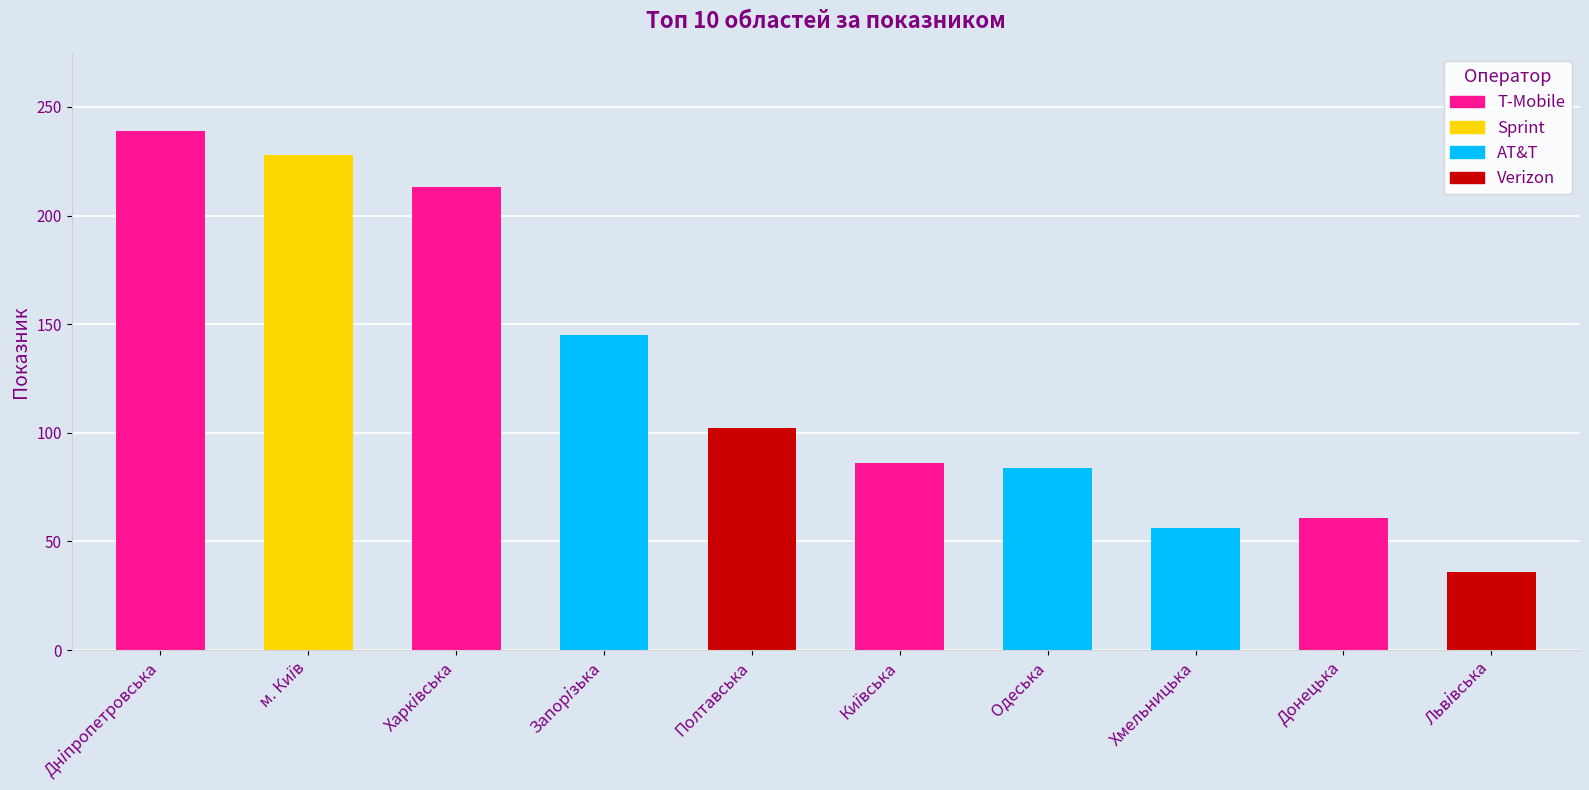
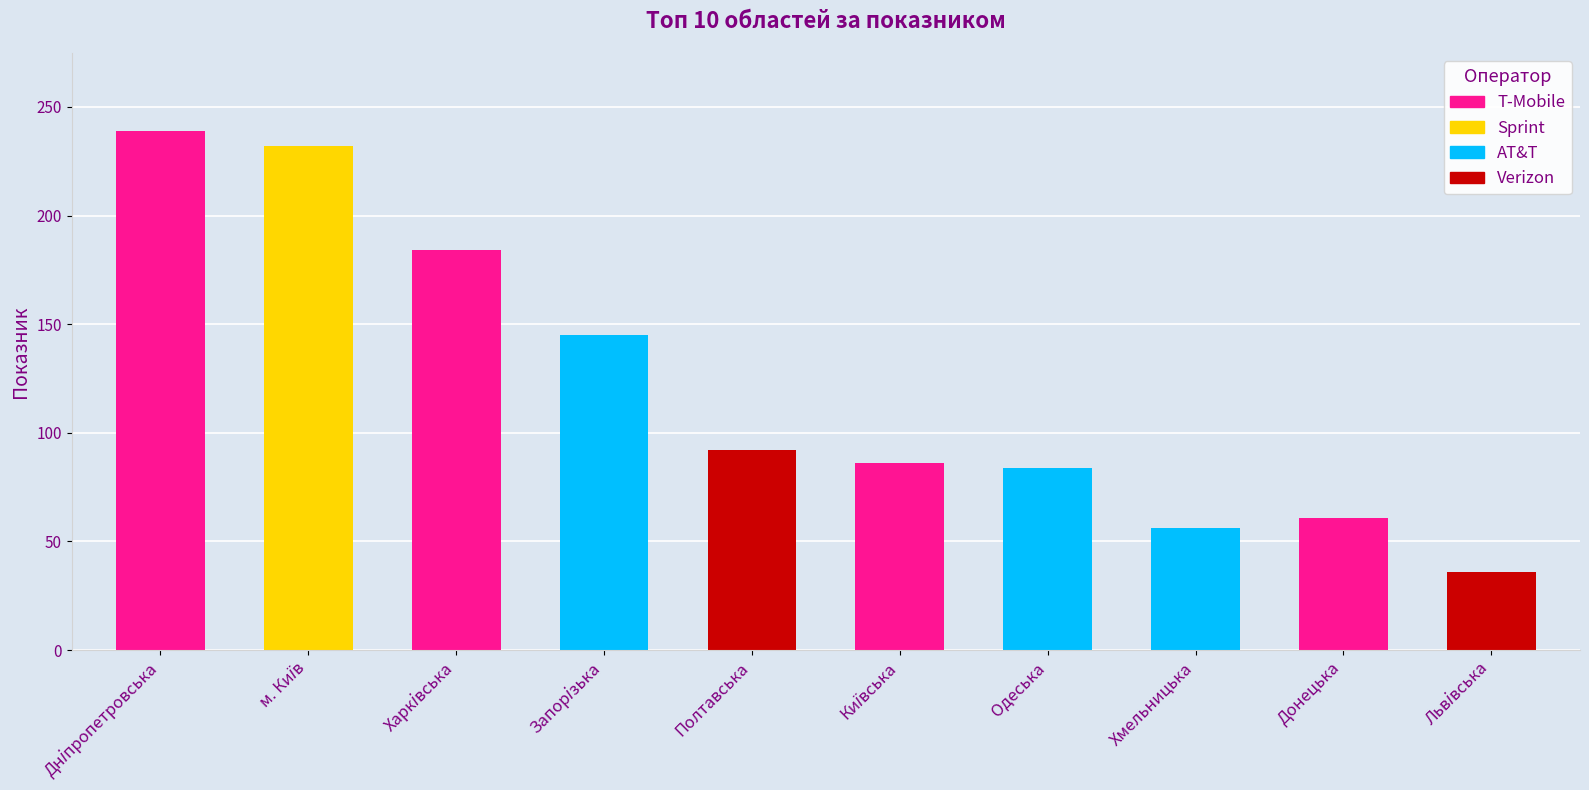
м. Київ: 228 -> 232
Харківська: 213 -> 184
Полтавська: 102 -> 92
